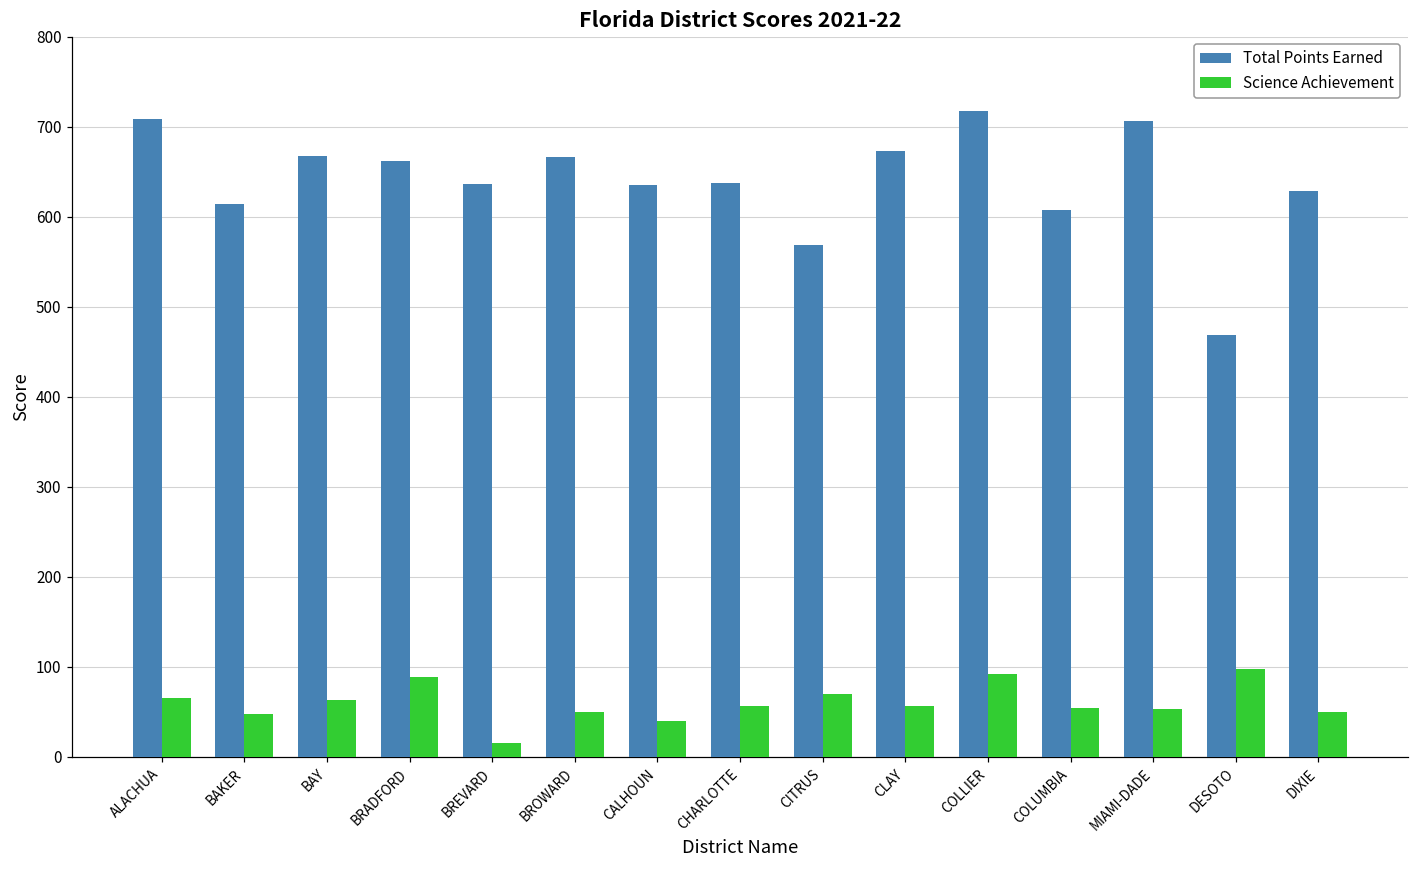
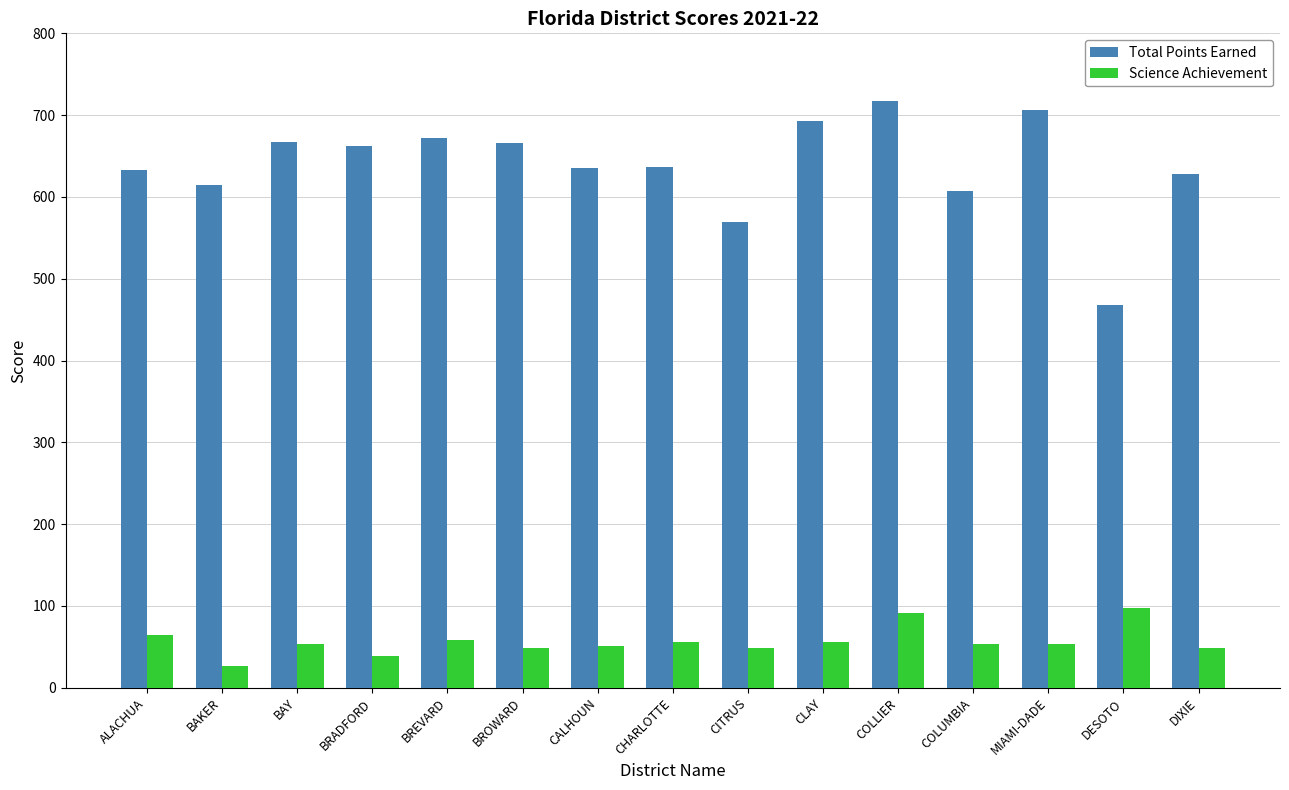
Total Points Earned, ALACHUA: 710 -> 630
Science Achievement, BAKER: 50 -> 30
Science Achievement, BAY: 60 -> 50
Science Achievement, BRADFORD: 90 -> 40
Total Points Earned, BREVARD: 640 -> 670
Science Achievement, BREVARD: 20 -> 60
Science Achievement, CALHOUN: 40 -> 50
Science Achievement, CITRUS: 70 -> 50
Total Points Earned, CLAY: 670 -> 690
